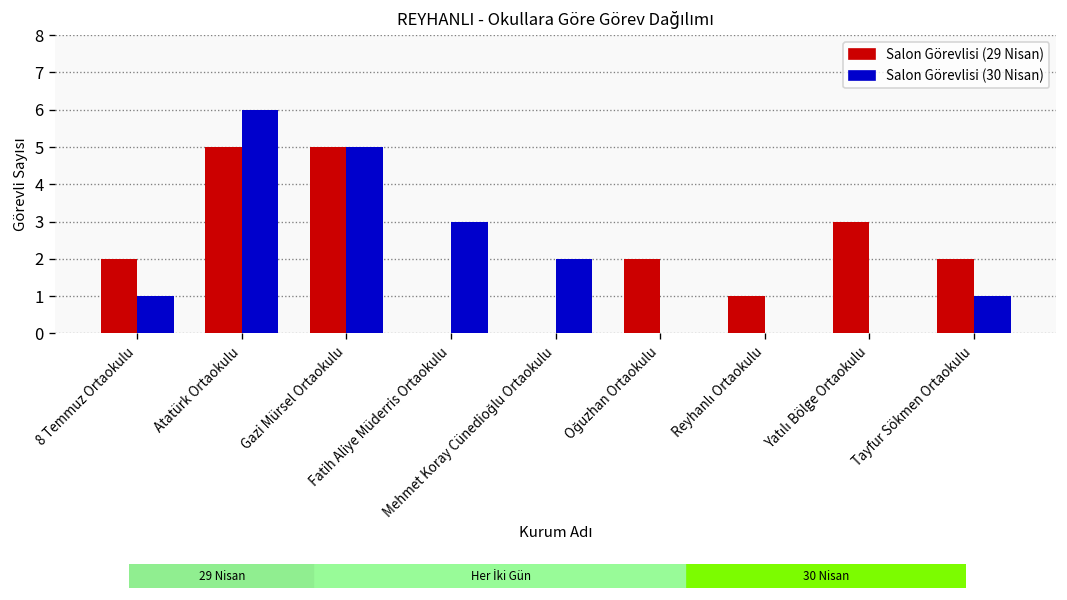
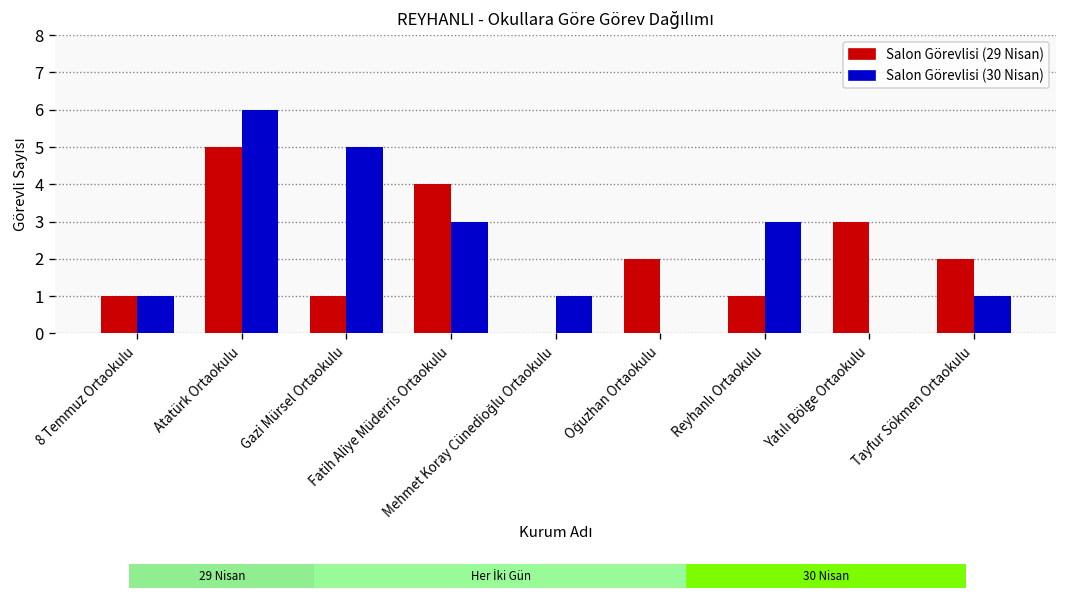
Salon Görevlisi (29 Nisan), 8 Temmuz Ortaokulu: 2 -> 1
Salon Görevlisi (29 Nisan), Gazi Mürsel Ortaokulu: 5 -> 1
Salon Görevlisi (29 Nisan), Fatih Aliye Müderris Ortaokulu: 0 -> 4
Salon Görevlisi (30 Nisan), Mehmet Koray Cünedioğlu Ortaokulu: 2 -> 1
Salon Görevlisi (30 Nisan), Reyhanlı Ortaokulu: 0 -> 3
